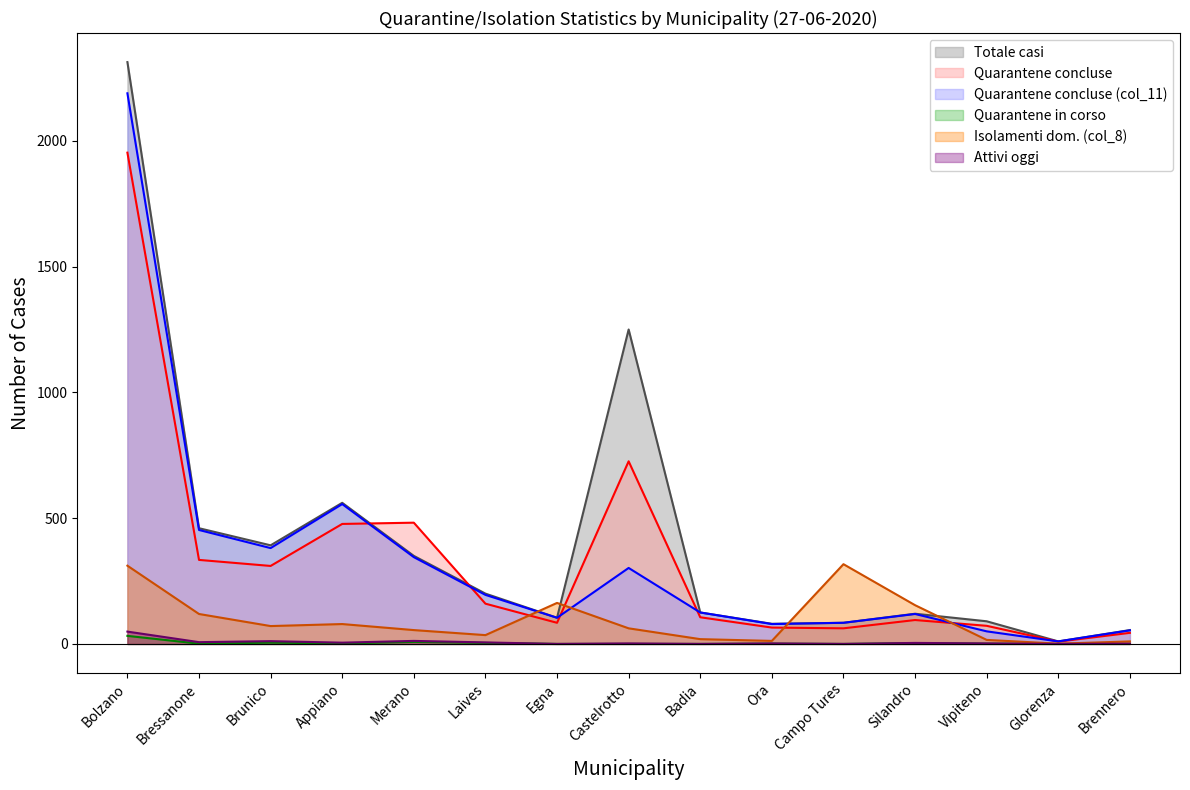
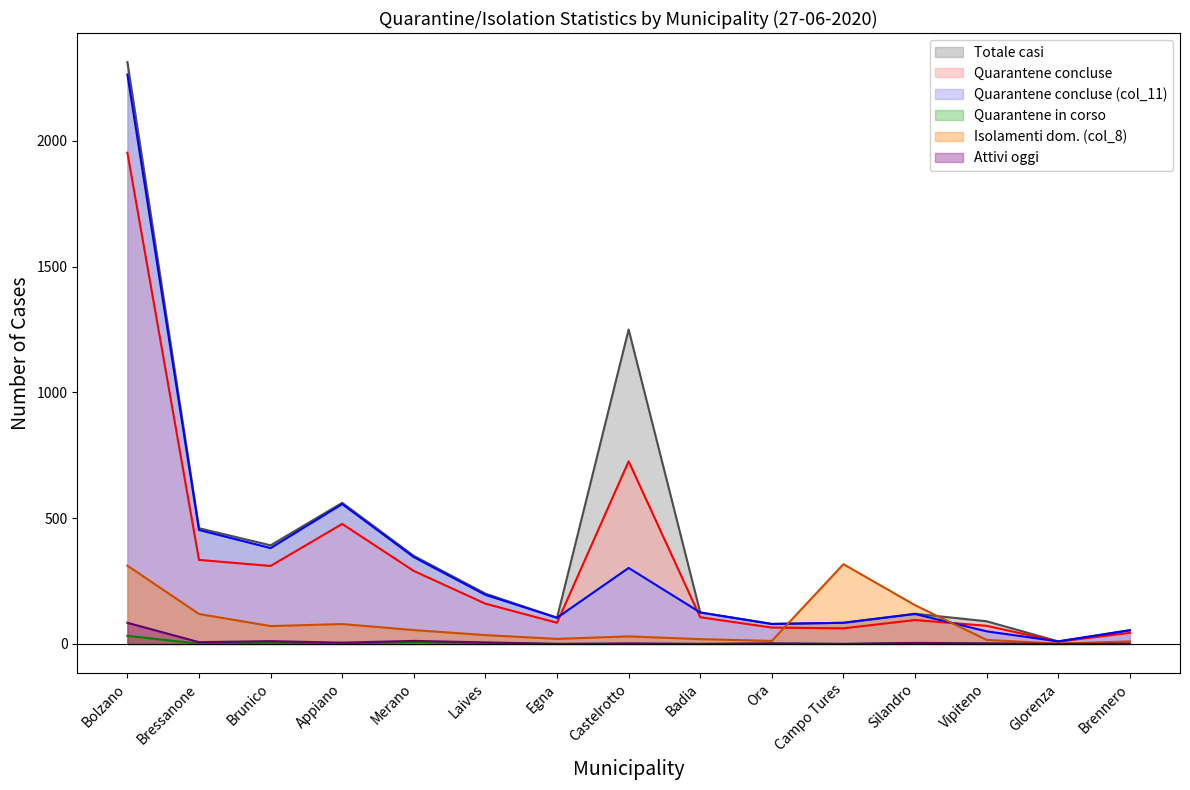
Quarantene concluse (col_11), Bolzano: 2190 -> 2260
Attivi oggi, Bolzano: 50 -> 80
Quarantene concluse, Merano: 480 -> 290
Isolamenti dom. (col_8), Egna: 160 -> 20
Isolamenti dom. (col_8), Castelrotto: 60 -> 30
